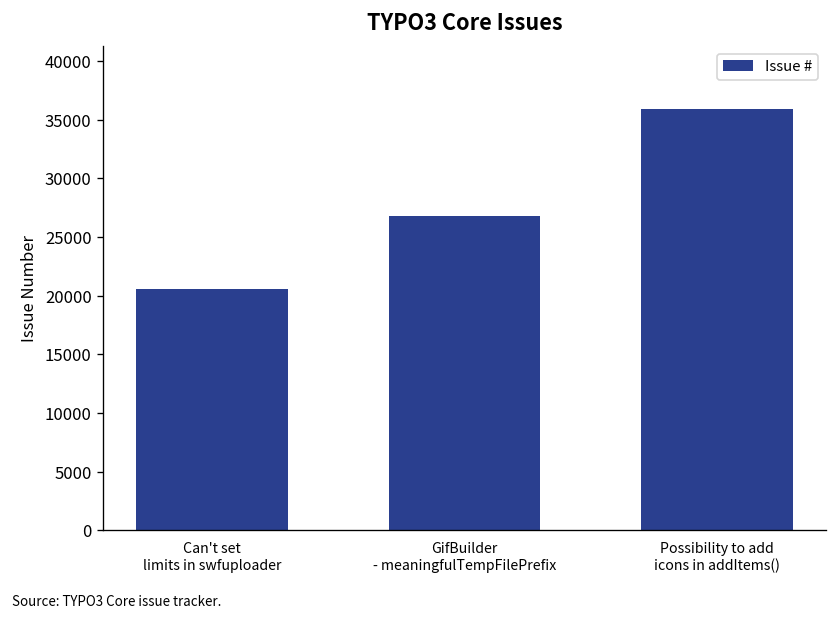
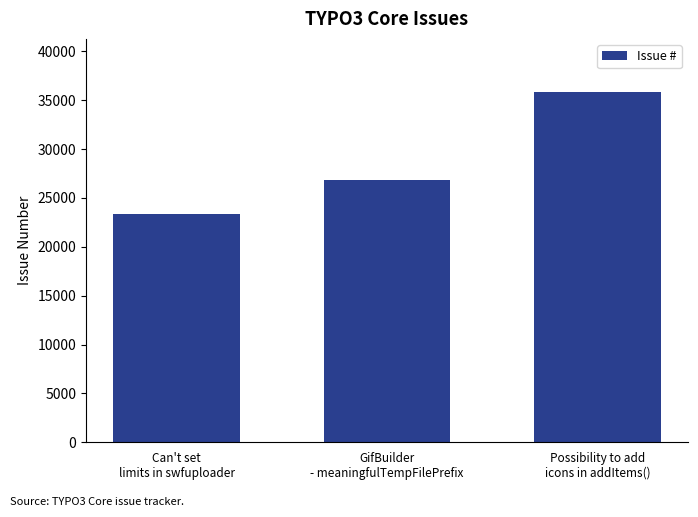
Can't set limits in swfuploader: 21000 -> 23000
